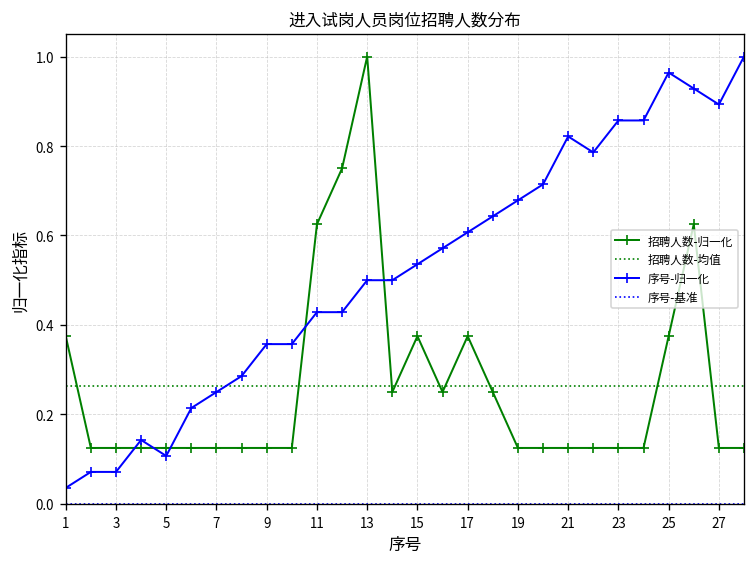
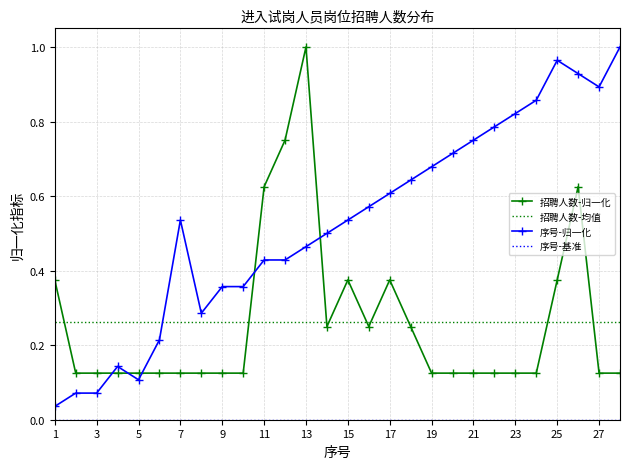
序号-归一化, 7: 0.25 -> 0.54
序号-归一化, 13: 0.50 -> 0.46
序号-归一化, 21: 0.82 -> 0.75
序号-归一化, 23: 0.86 -> 0.82
